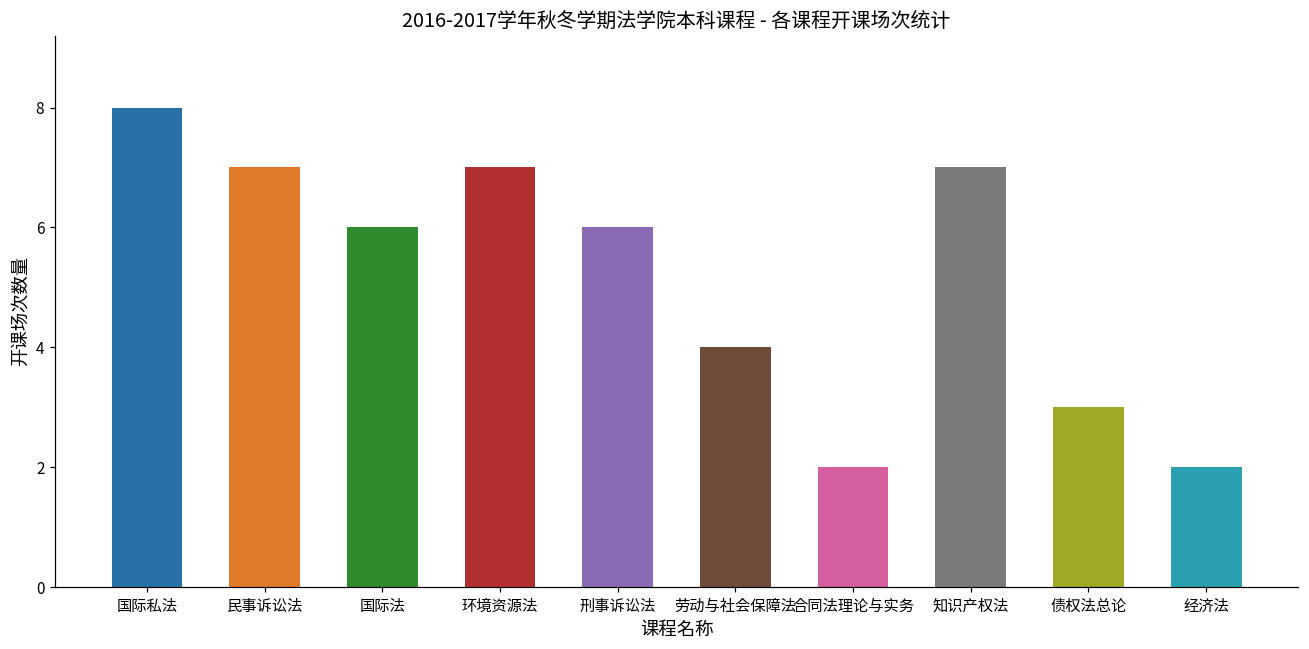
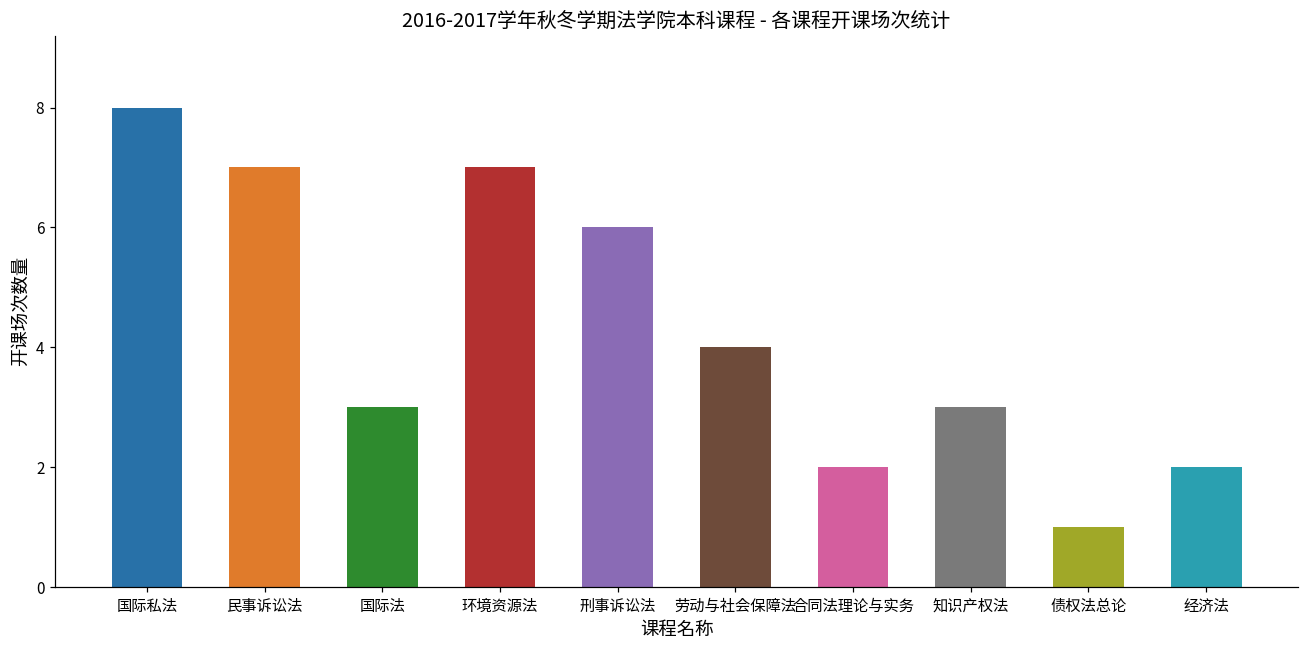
国际法: 6 -> 3
知识产权法: 7 -> 3
债权法总论: 3 -> 1
